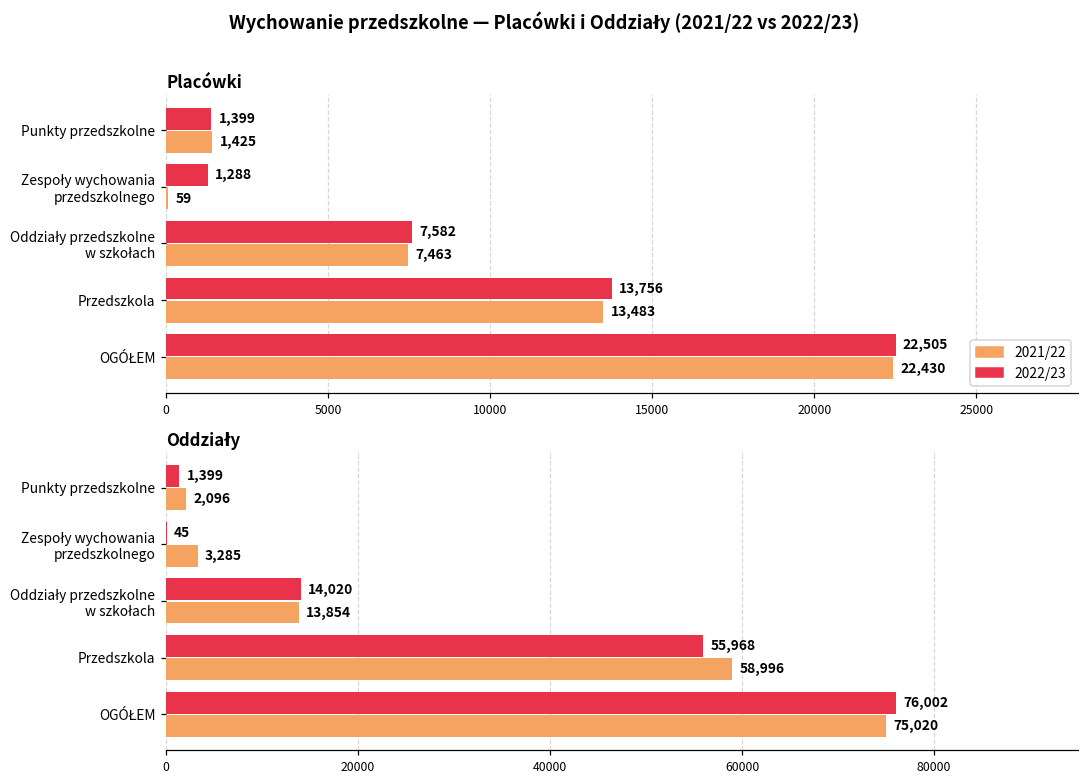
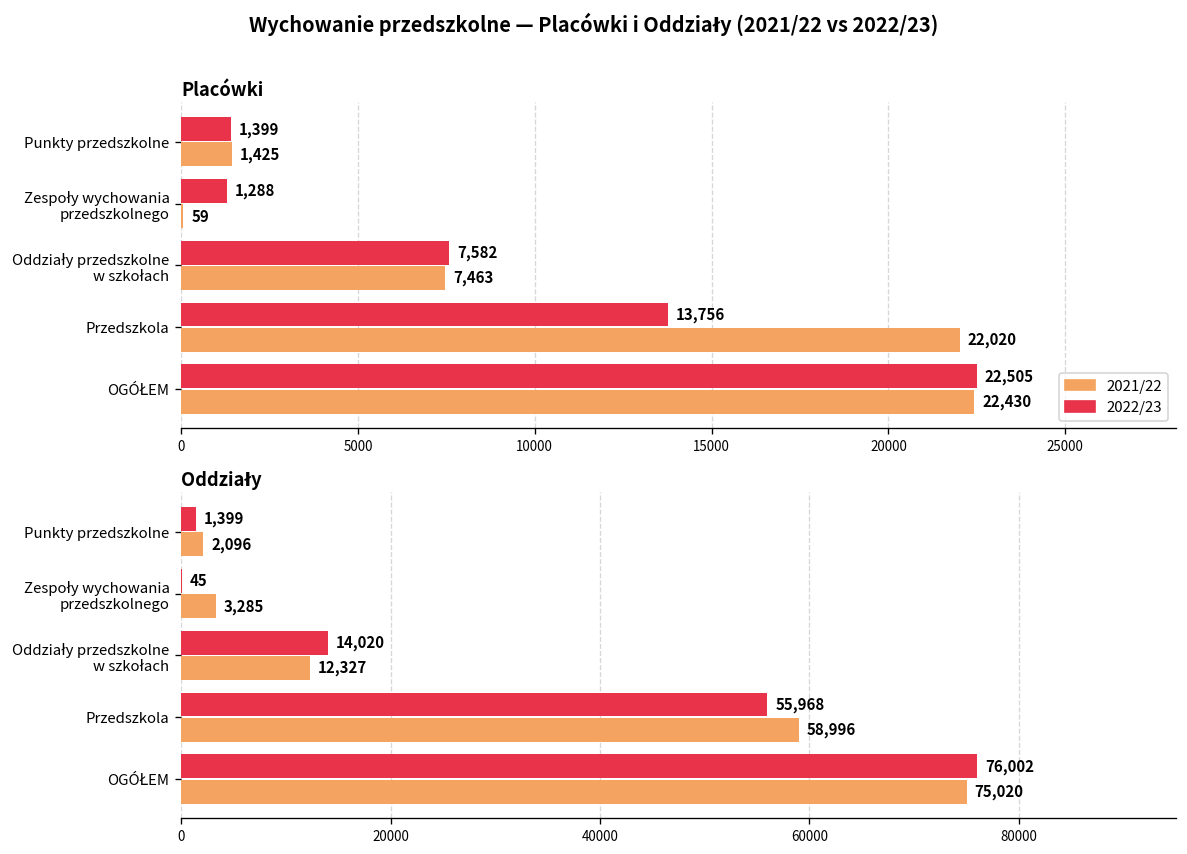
Placówki, 2021/22, Przedszkola: 13,483 -> 22,020
Oddziały, 2021/22, Oddziały przedszkolne w szkołach: 13,854 -> 12,327
